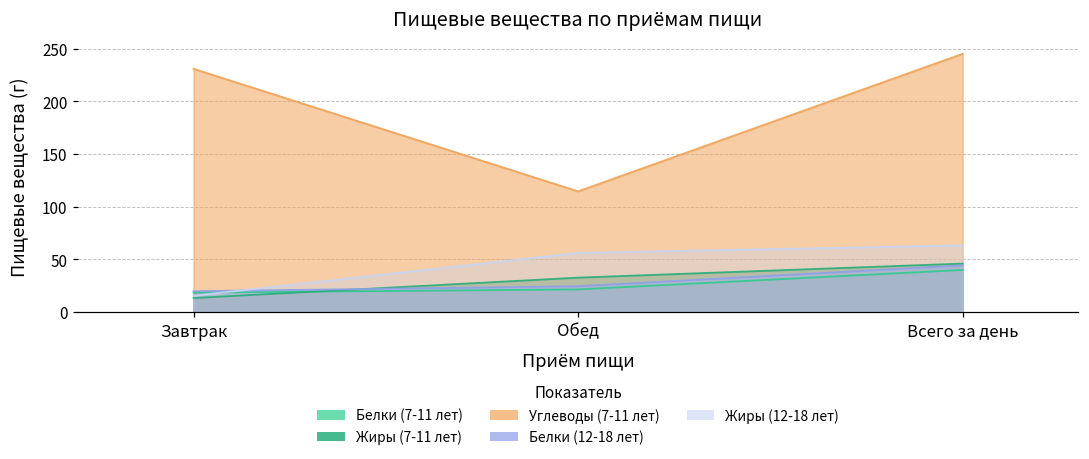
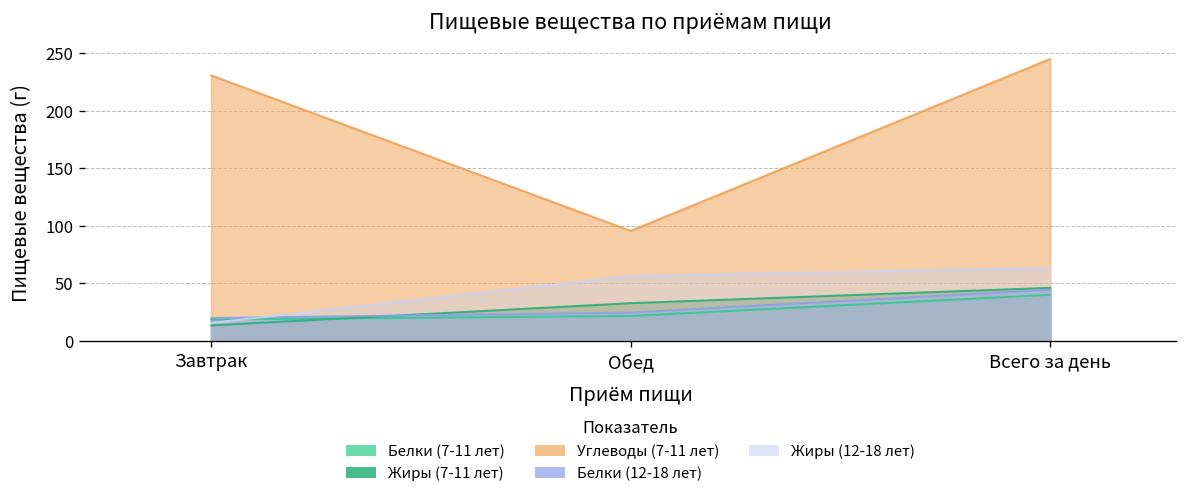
Углеводы (7-11 лет), Обед: 110 -> 100
